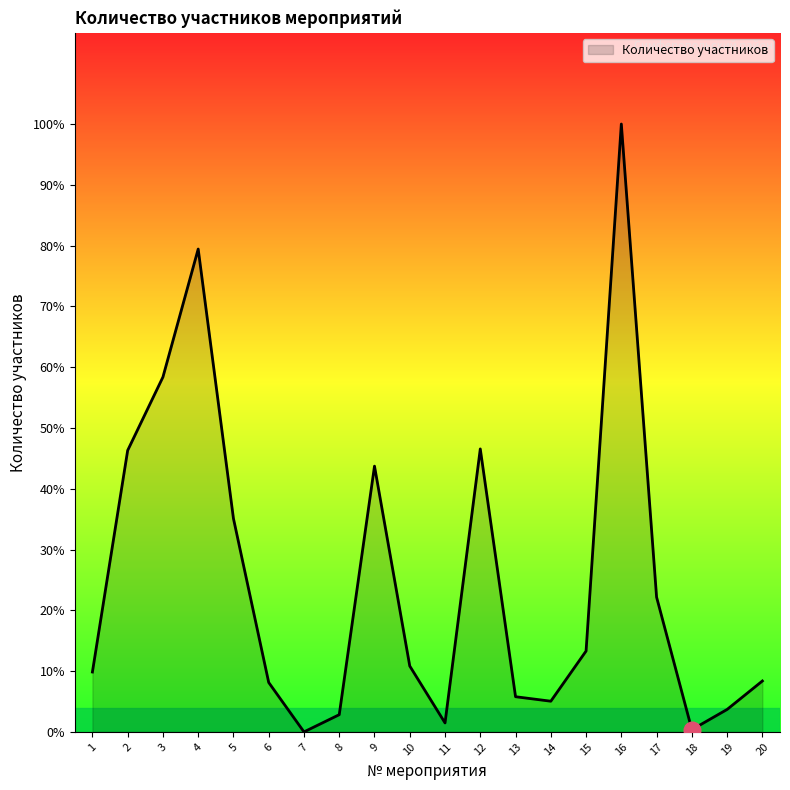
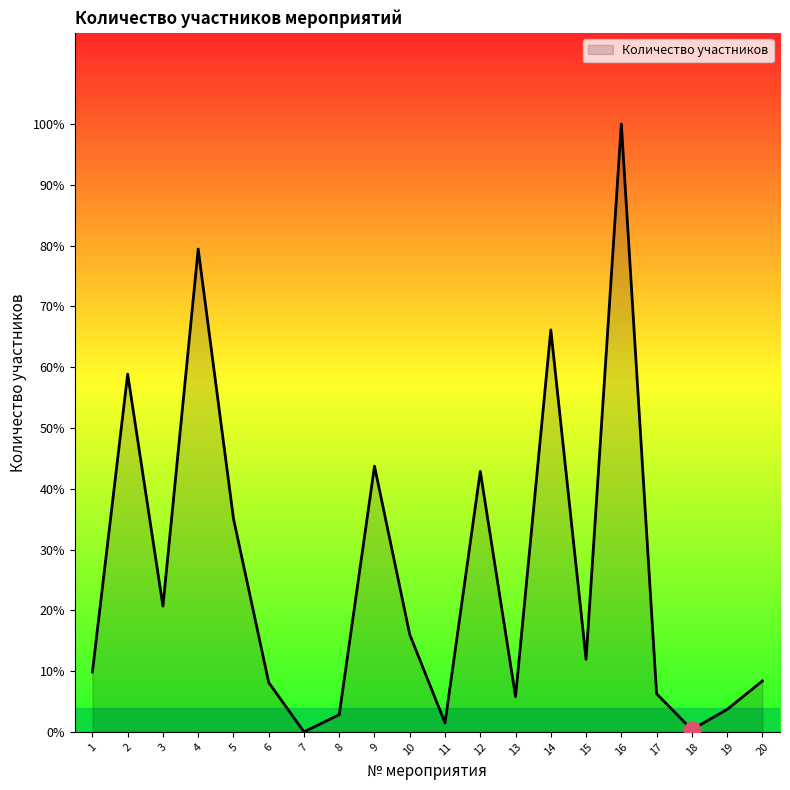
Количество участников, 2: 46% -> 59%
Количество участников, 3: 58% -> 21%
Количество участников, 10: 11% -> 16%
Количество участников, 12: 47% -> 43%
Количество участников, 14: 5% -> 66%
Количество участников, 15: 13% -> 12%
Количество участников, 17: 22% -> 6%
